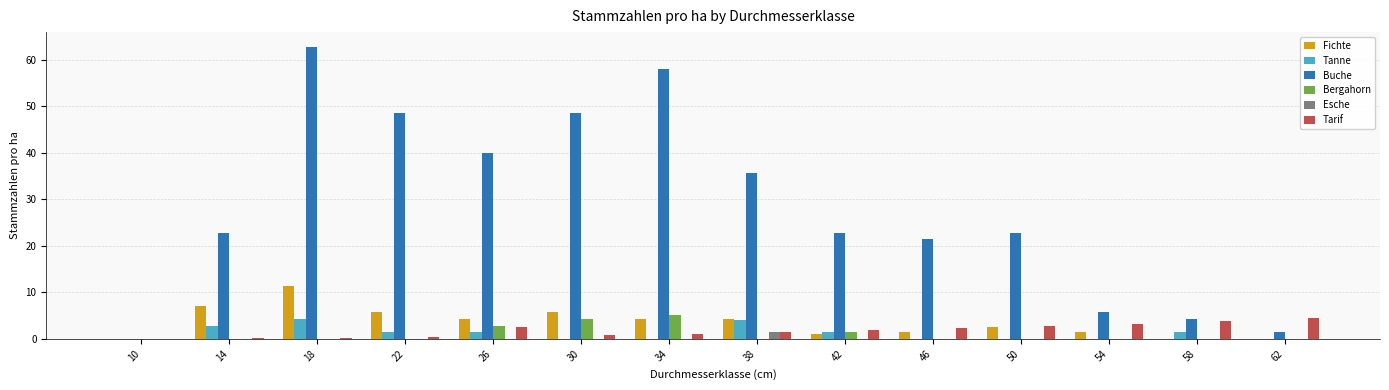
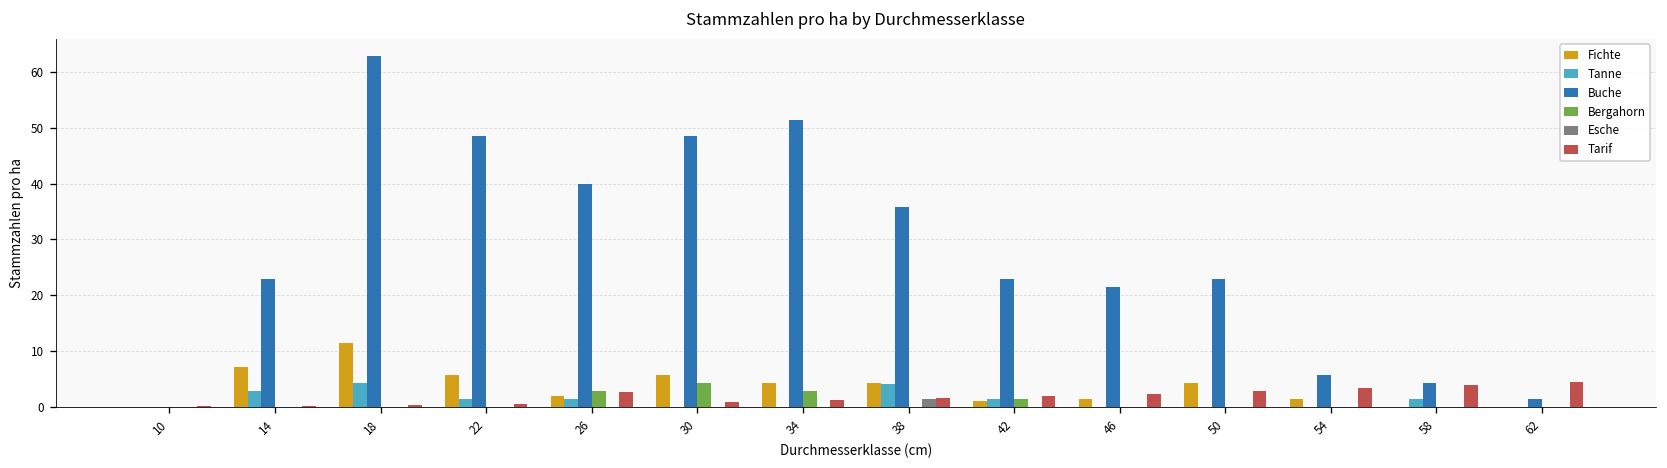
Fichte, 26: 4 -> 2
Buche, 34: 58 -> 51
Bergahorn, 34: 5 -> 3
Fichte, 50: 3 -> 4
